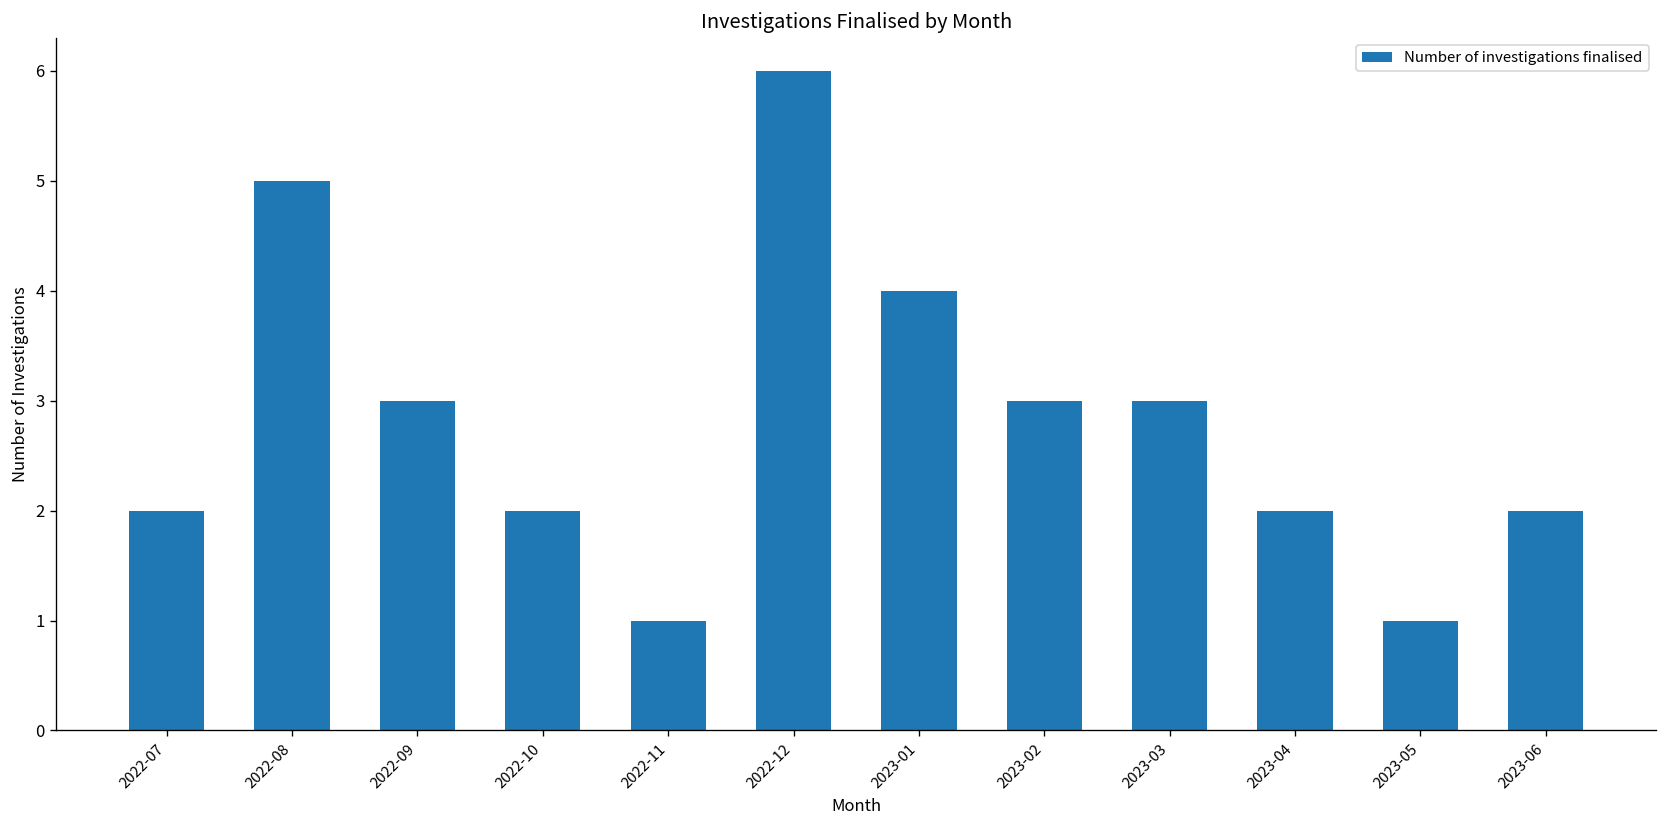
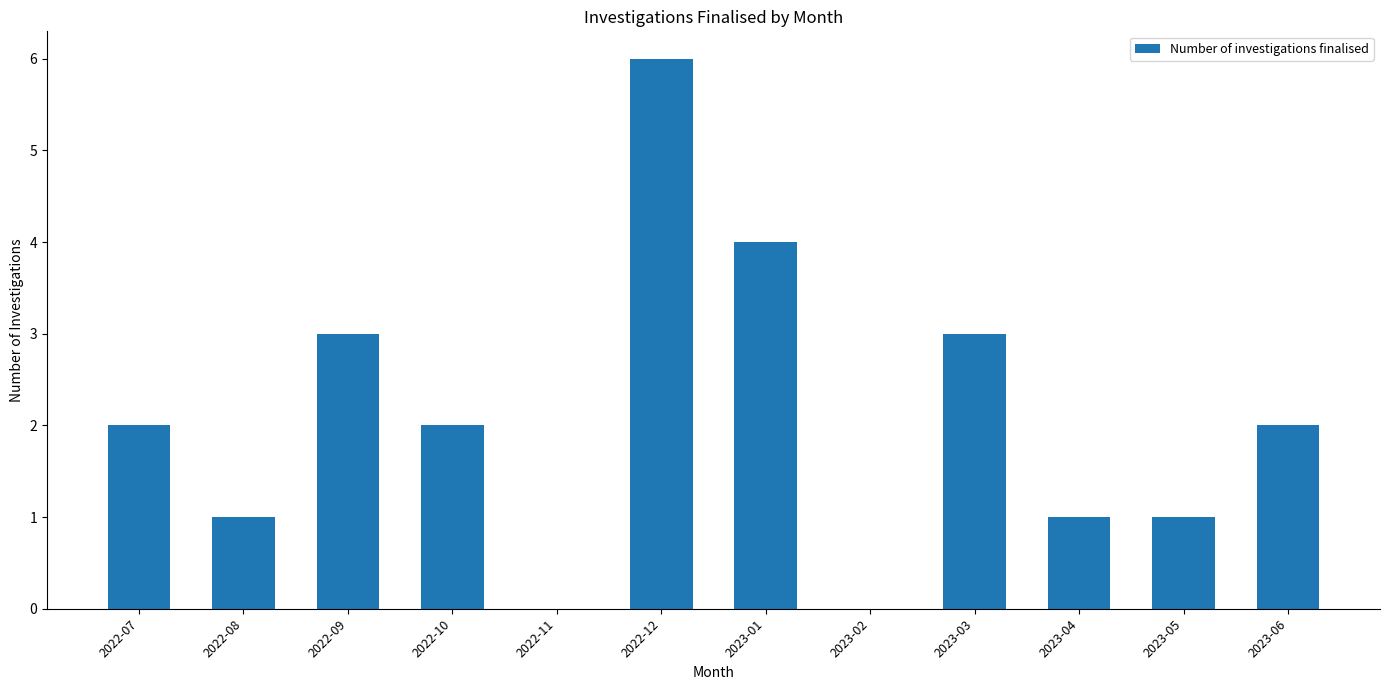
2022-08: 5 -> 1
2022-11: 1 -> 0
2023-02: 3 -> 0
2023-04: 2 -> 1
